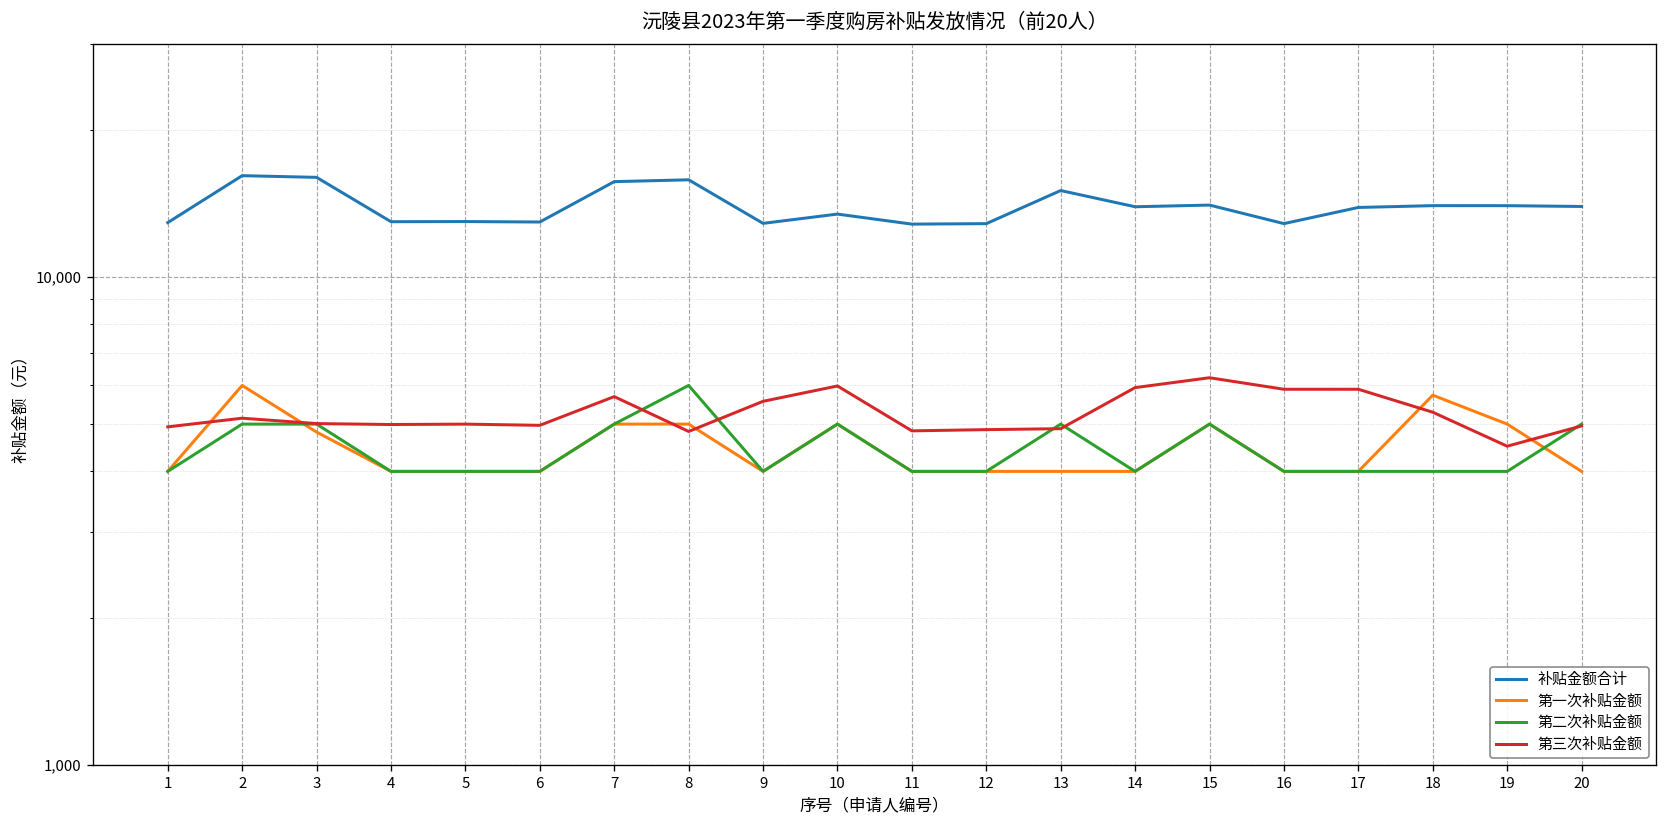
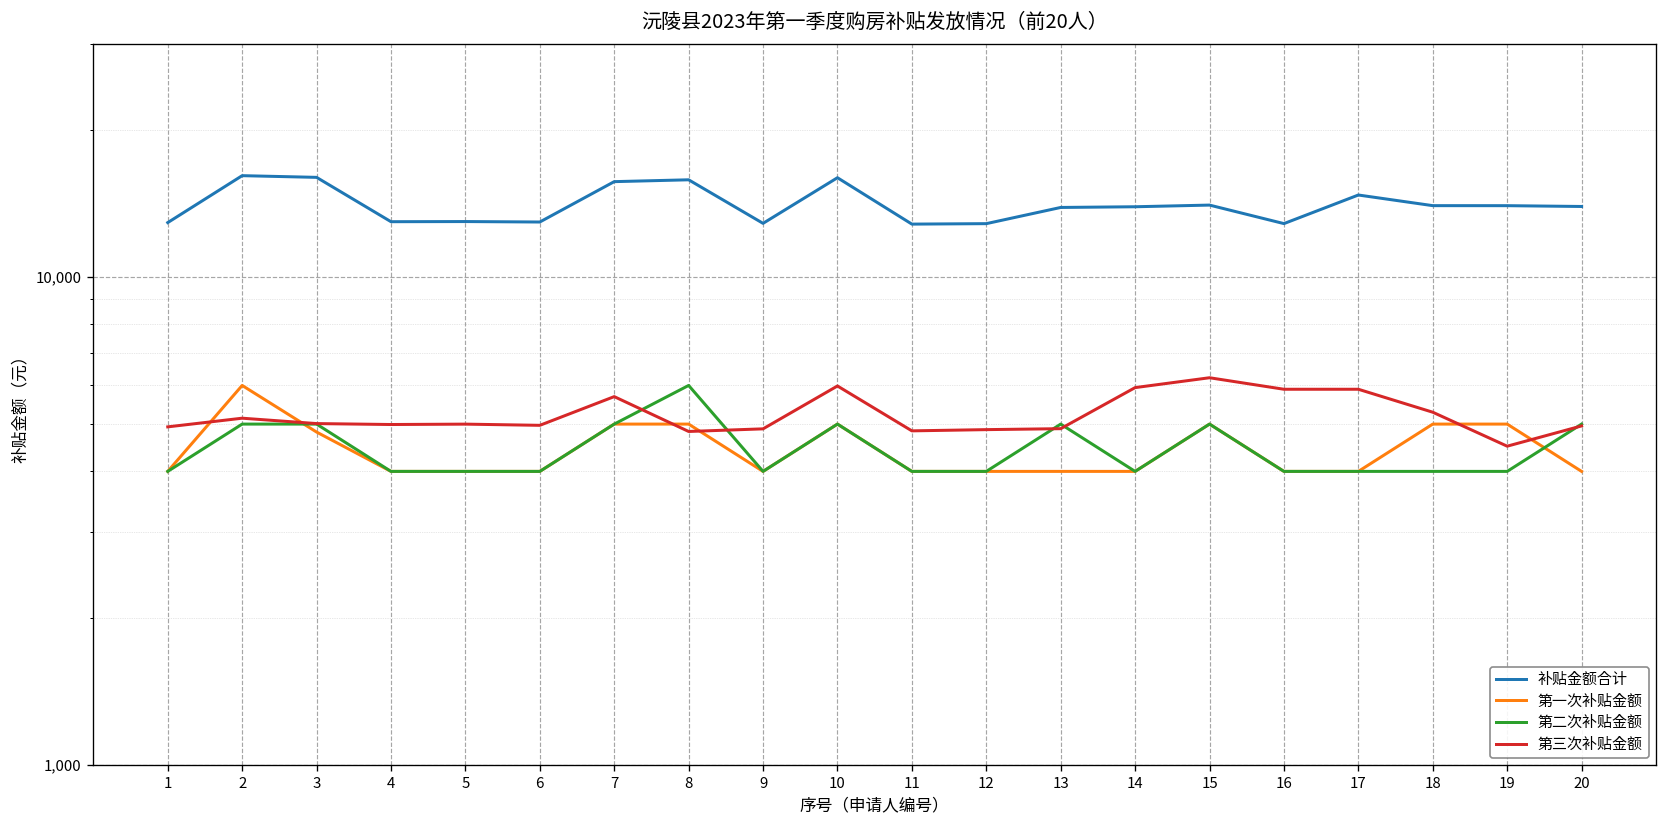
第三次补贴金额, 9: 5,600 -> 4,900
补贴金额合计, 10: 13,500 -> 16,000
补贴金额合计, 13: 15,000 -> 13,900
补贴金额合计, 17: 13,900 -> 14,700
第一次补贴金额, 18: 5,700 -> 5,000
